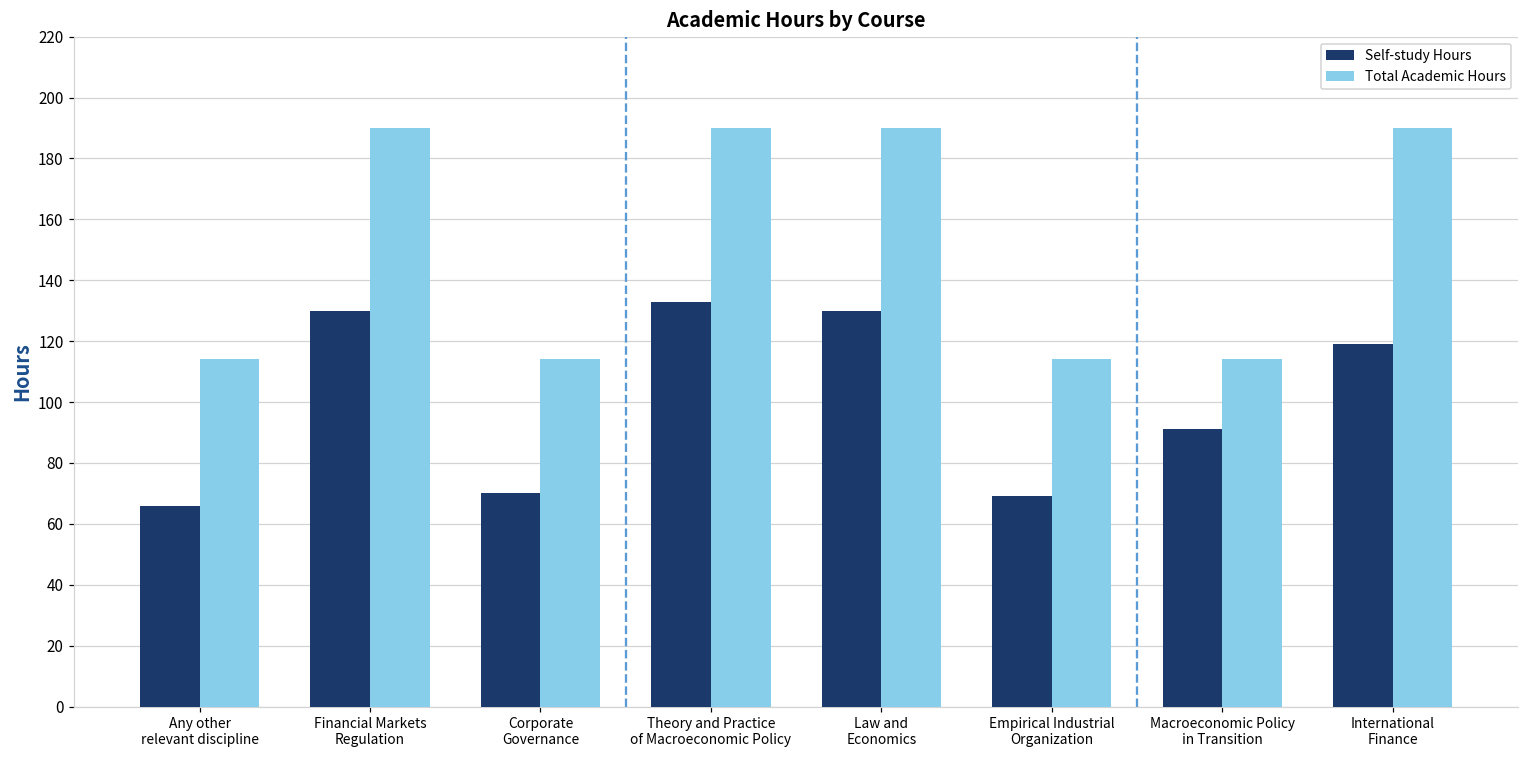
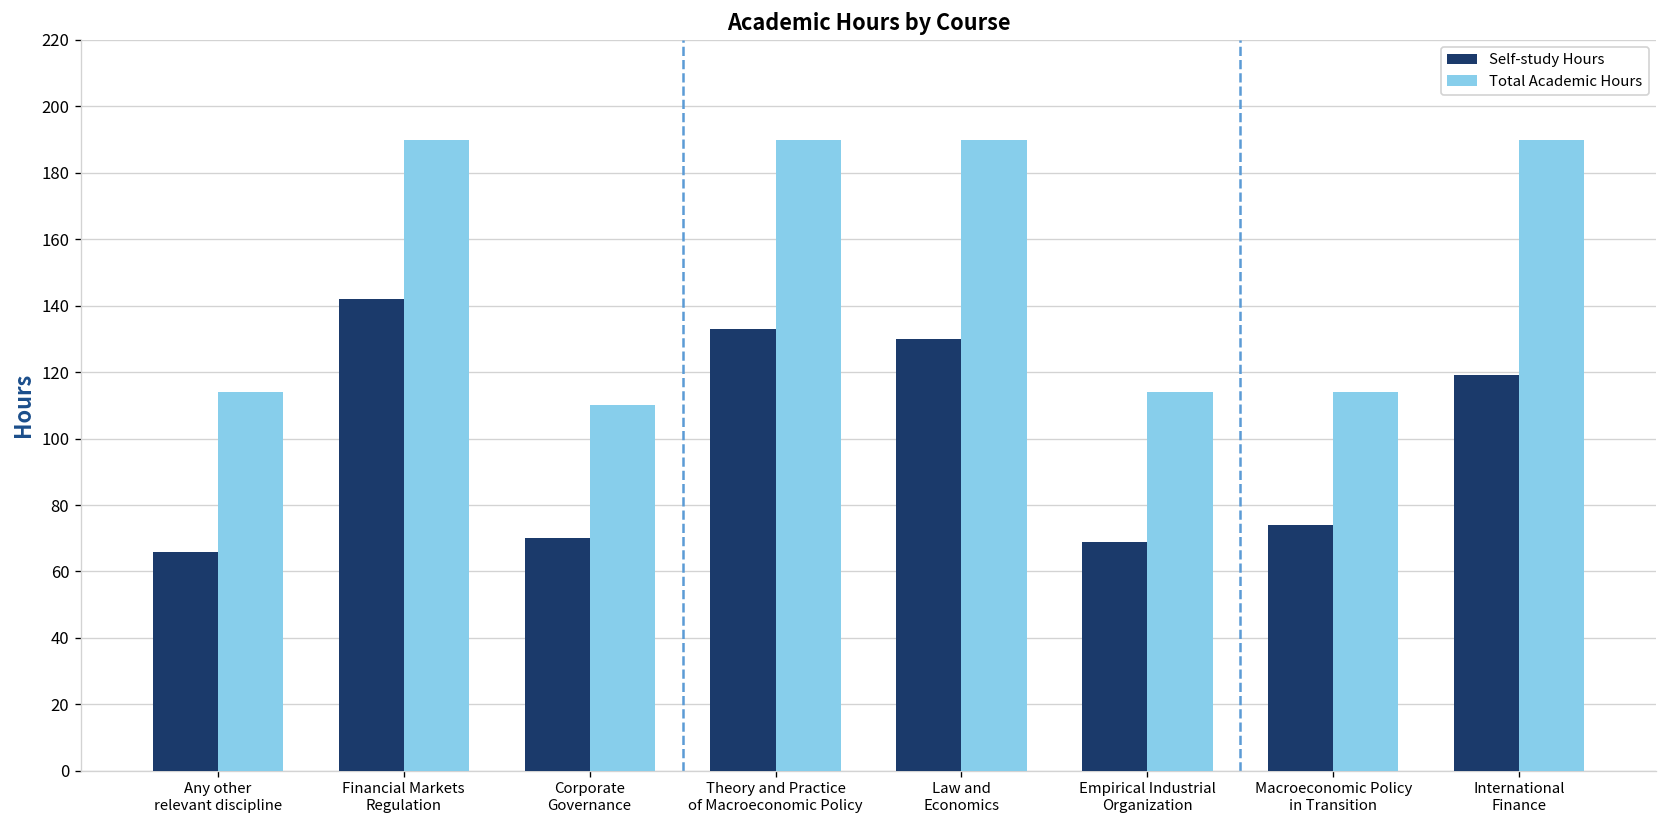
Self-study Hours, Financial Markets Regulation: 130 -> 142
Total Academic Hours, Corporate Governance: 114 -> 110
Self-study Hours, Macroeconomic Policy in Transition: 91 -> 74
